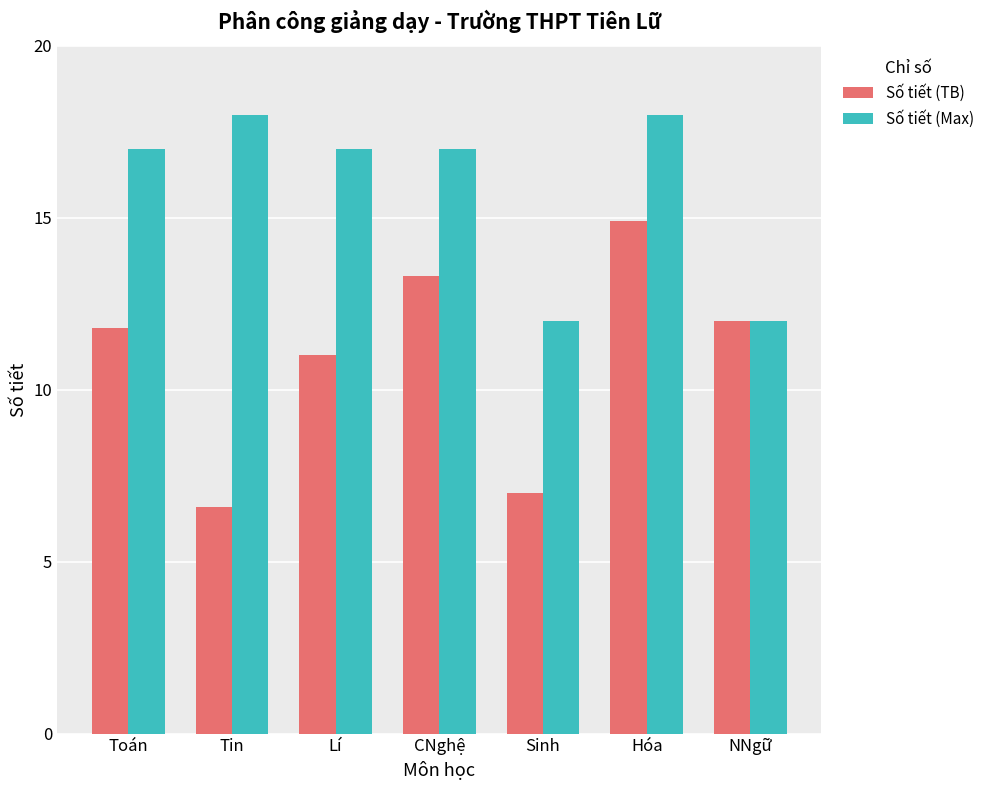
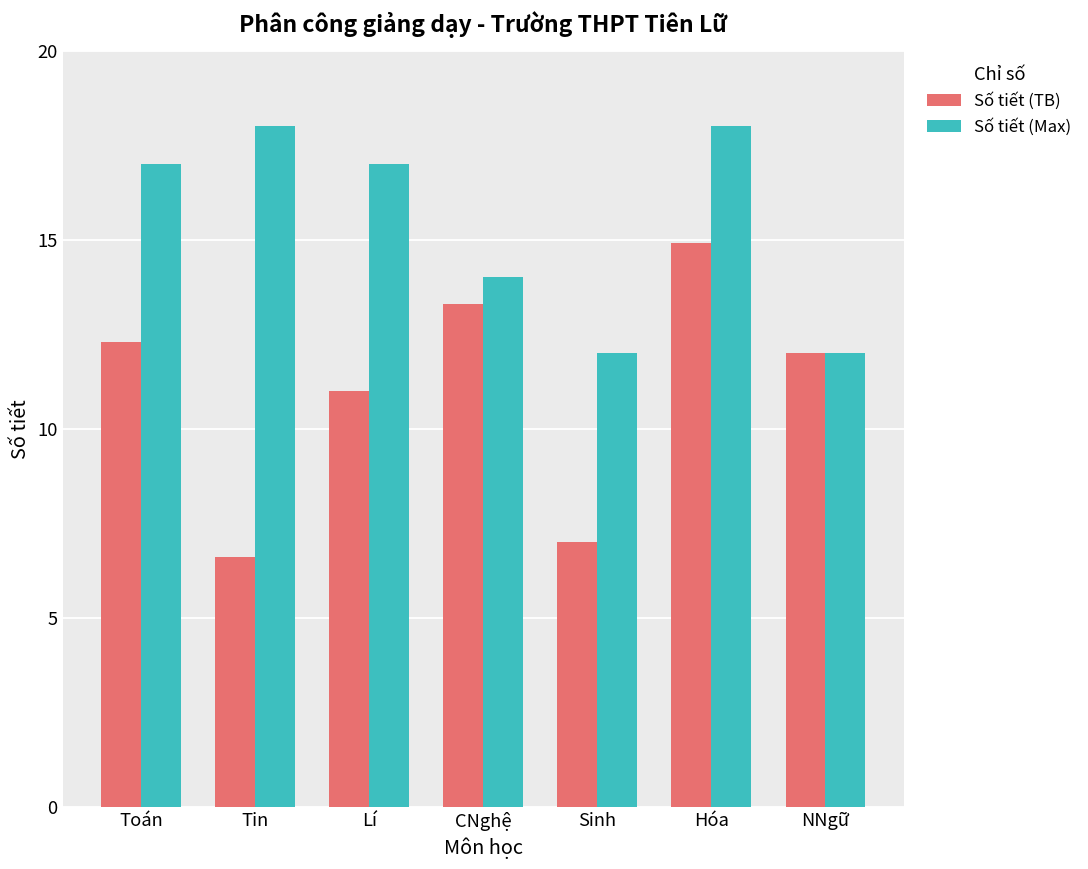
Số tiết (TB), Toán: 11.8 -> 12.3
Số tiết (Max), CNghệ: 17 -> 14
